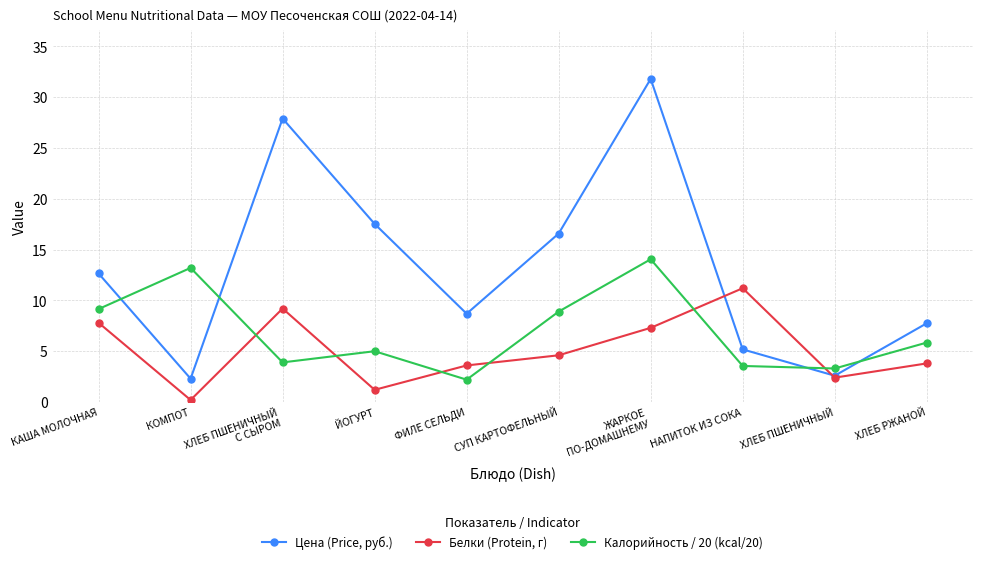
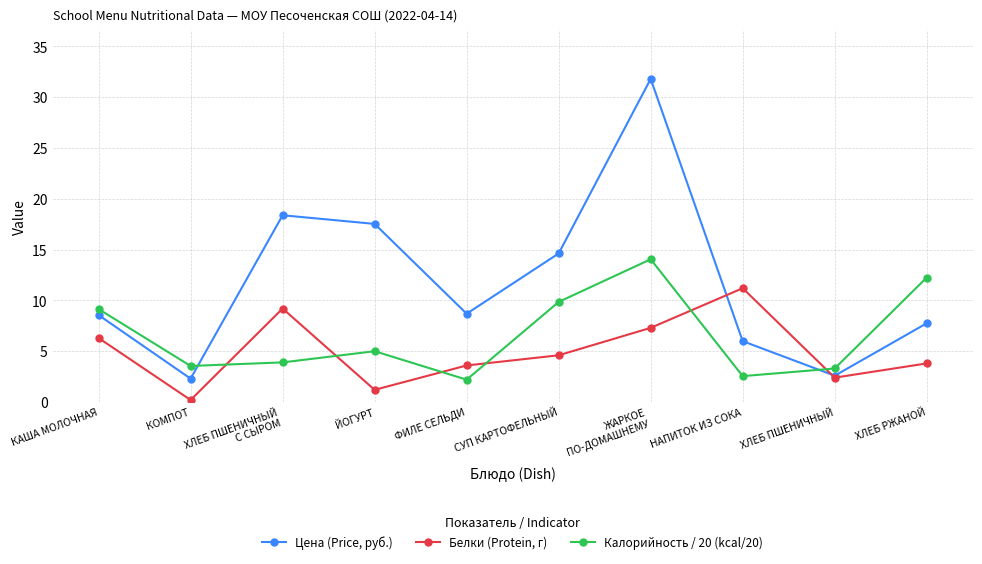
Цена (Price, руб.), КАША МОЛОЧНАЯ: 12.7 -> 8.6
Белки (Protein, г), КАША МОЛОЧНАЯ: 7.8 -> 6.3
Калорийность / 20 (kcal/20), КОМПОТ: 13.2 -> 3.6
Цена (Price, руб.), ХЛЕБ ПШЕНИЧНЫЙ С СЫРОМ: 27.9 -> 18.4
Цена (Price, руб.), СУП КАРТОФЕЛЬНЫЙ: 16.6 -> 14.6
Калорийность / 20 (kcal/20), СУП КАРТОФЕЛЬНЫЙ: 8.9 -> 9.9
Цена (Price, руб.), НАПИТОК ИЗ СОКА: 5.2 -> 6.0
Калорийность / 20 (kcal/20), НАПИТОК ИЗ СОКА: 3.6 -> 2.6
Калорийность / 20 (kcal/20), ХЛЕБ РЖАНОЙ: 5.9 -> 12.3
